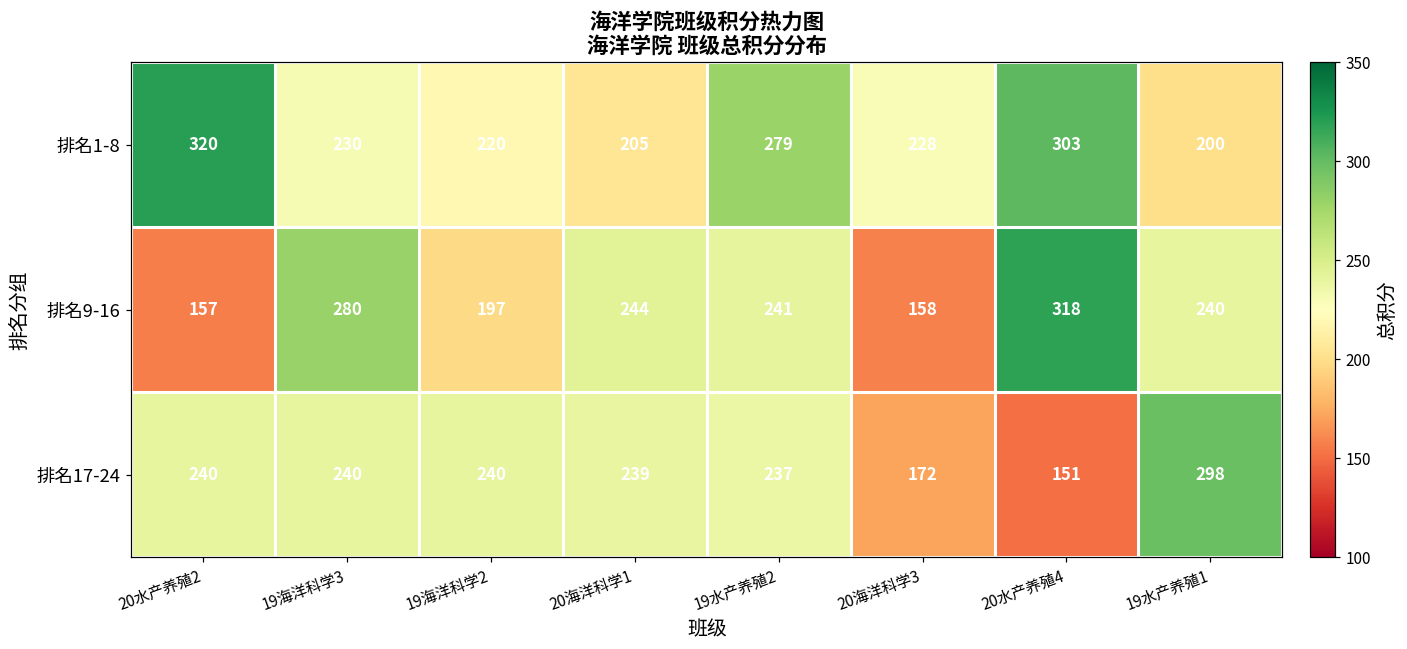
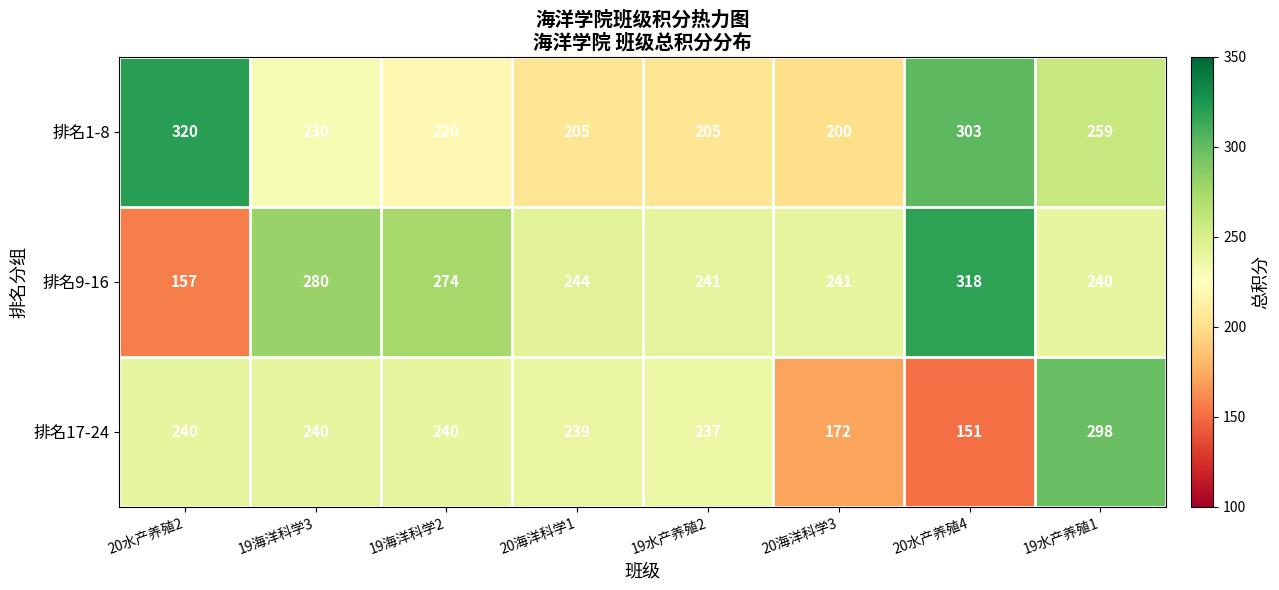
排名1-8, 19水产养殖2: 279 -> 205
排名1-8, 20海洋科学3: 228 -> 200
排名1-8, 19水产养殖1: 200 -> 259
排名9-16, 19海洋科学2: 197 -> 274
排名9-16, 20海洋科学3: 158 -> 241
